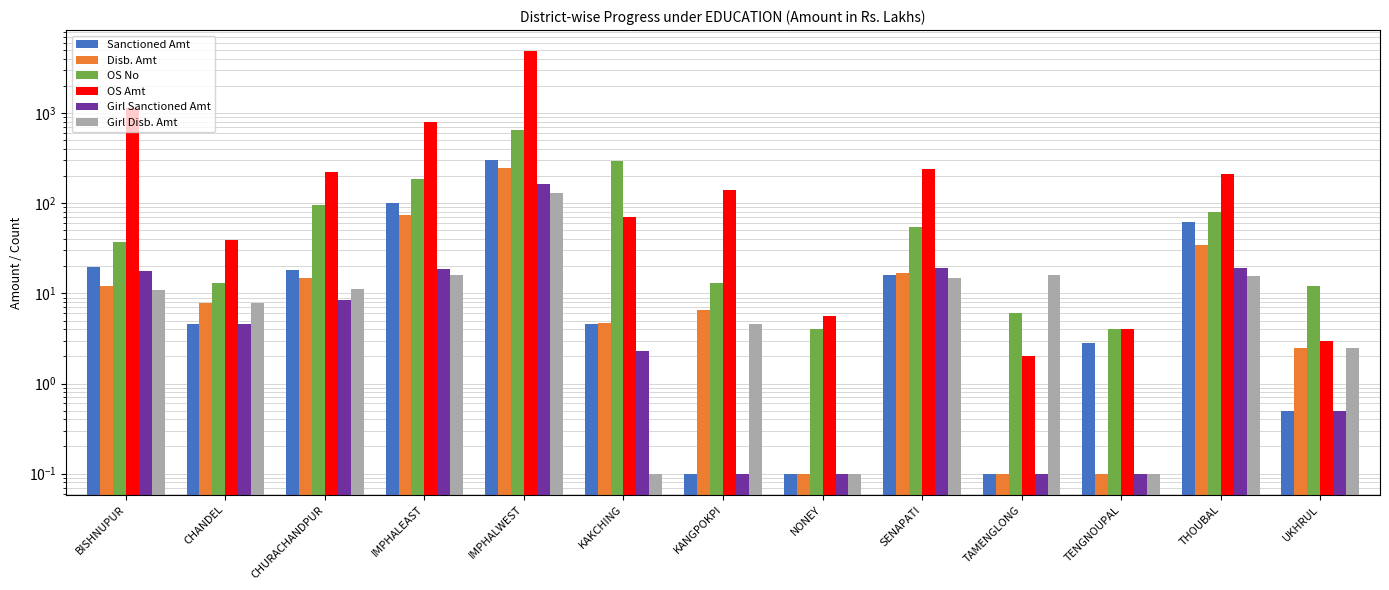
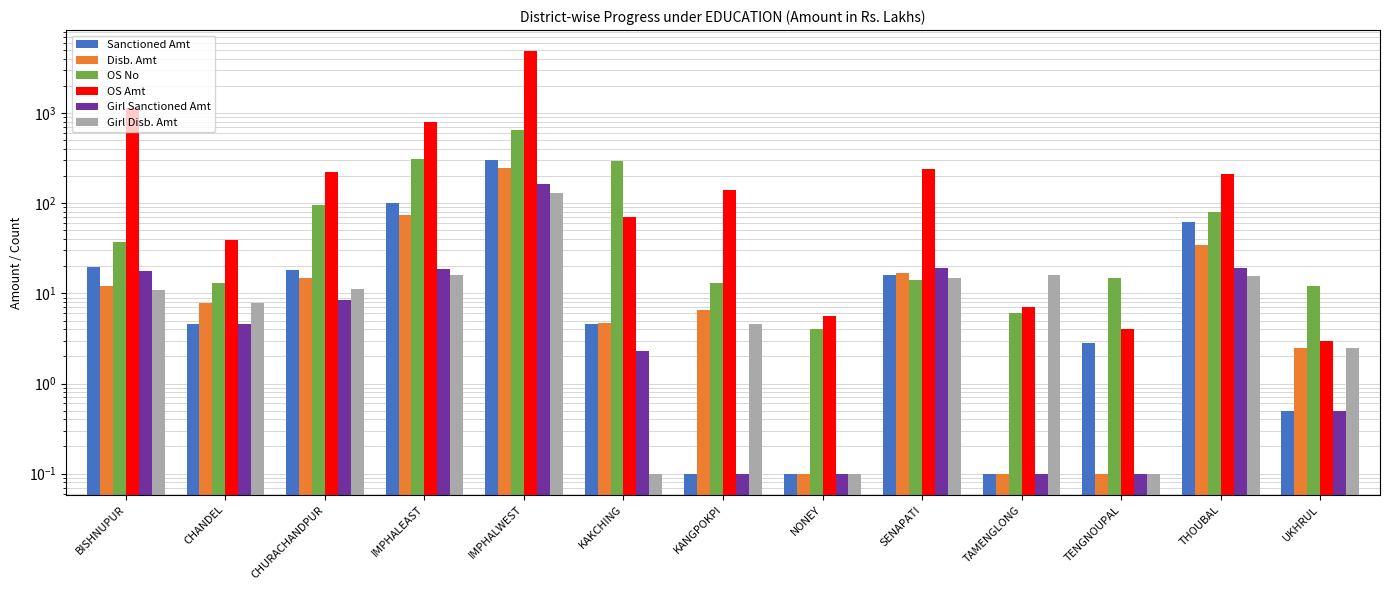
OS No, IMPHALEAST: 190 -> 310
OS No, SENAPATI: 60 -> 14
OS Amt, TAMENGLONG: 2 -> 7
OS No, TENGNOUPAL: 4 -> 15
